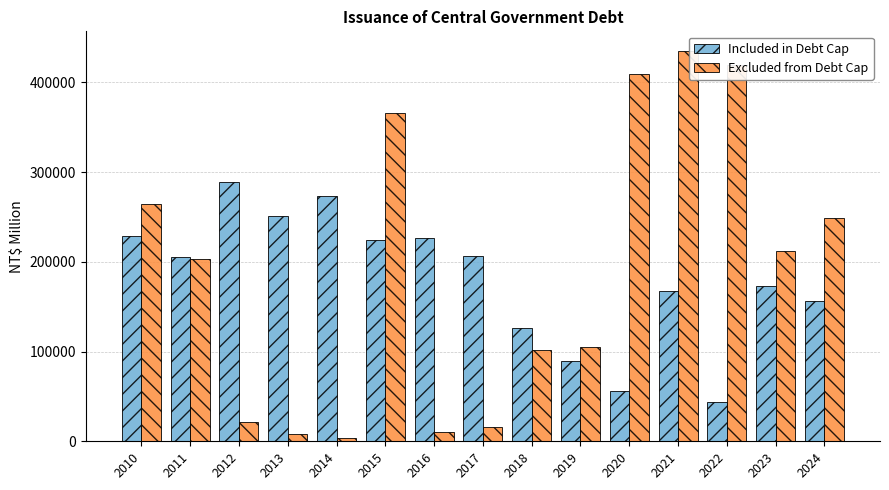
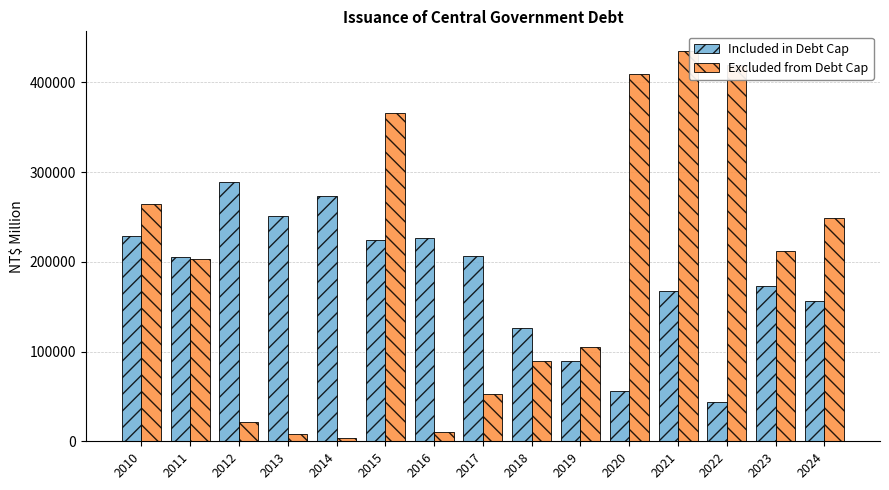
Excluded from Debt Cap, 2017: 20000 -> 50000
Excluded from Debt Cap, 2018: 100000 -> 90000
